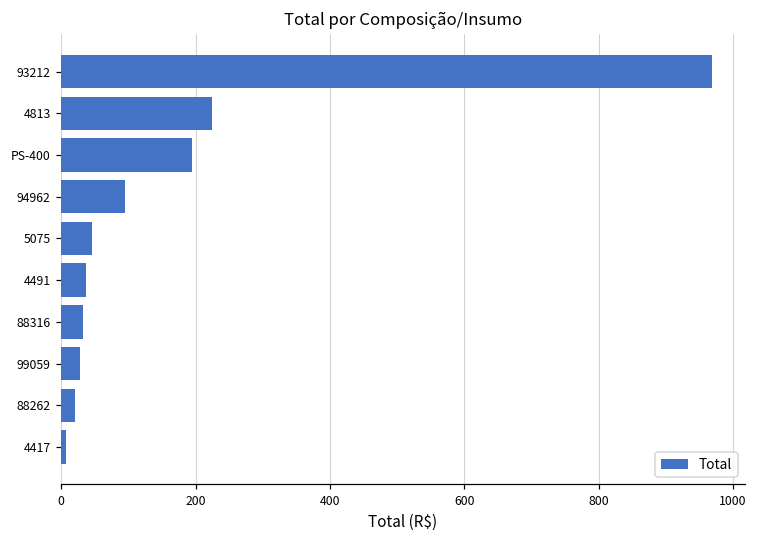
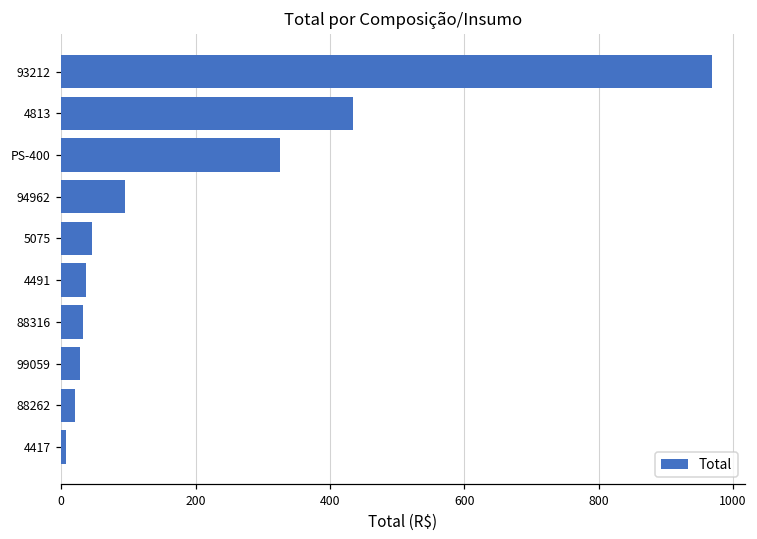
4813: 230 -> 430
PS-400: 190 -> 330
